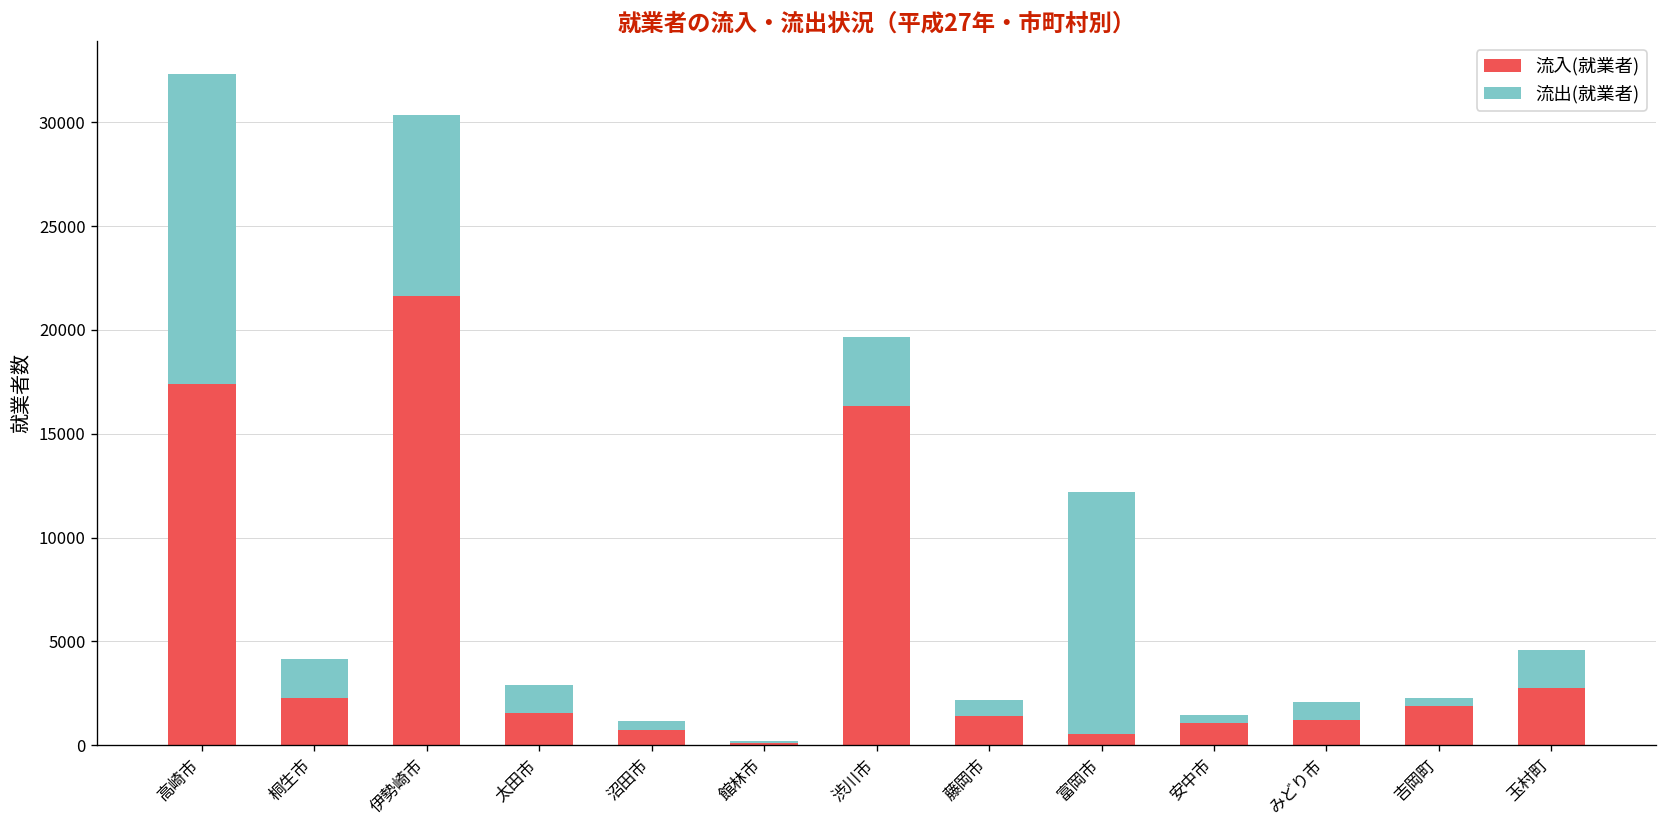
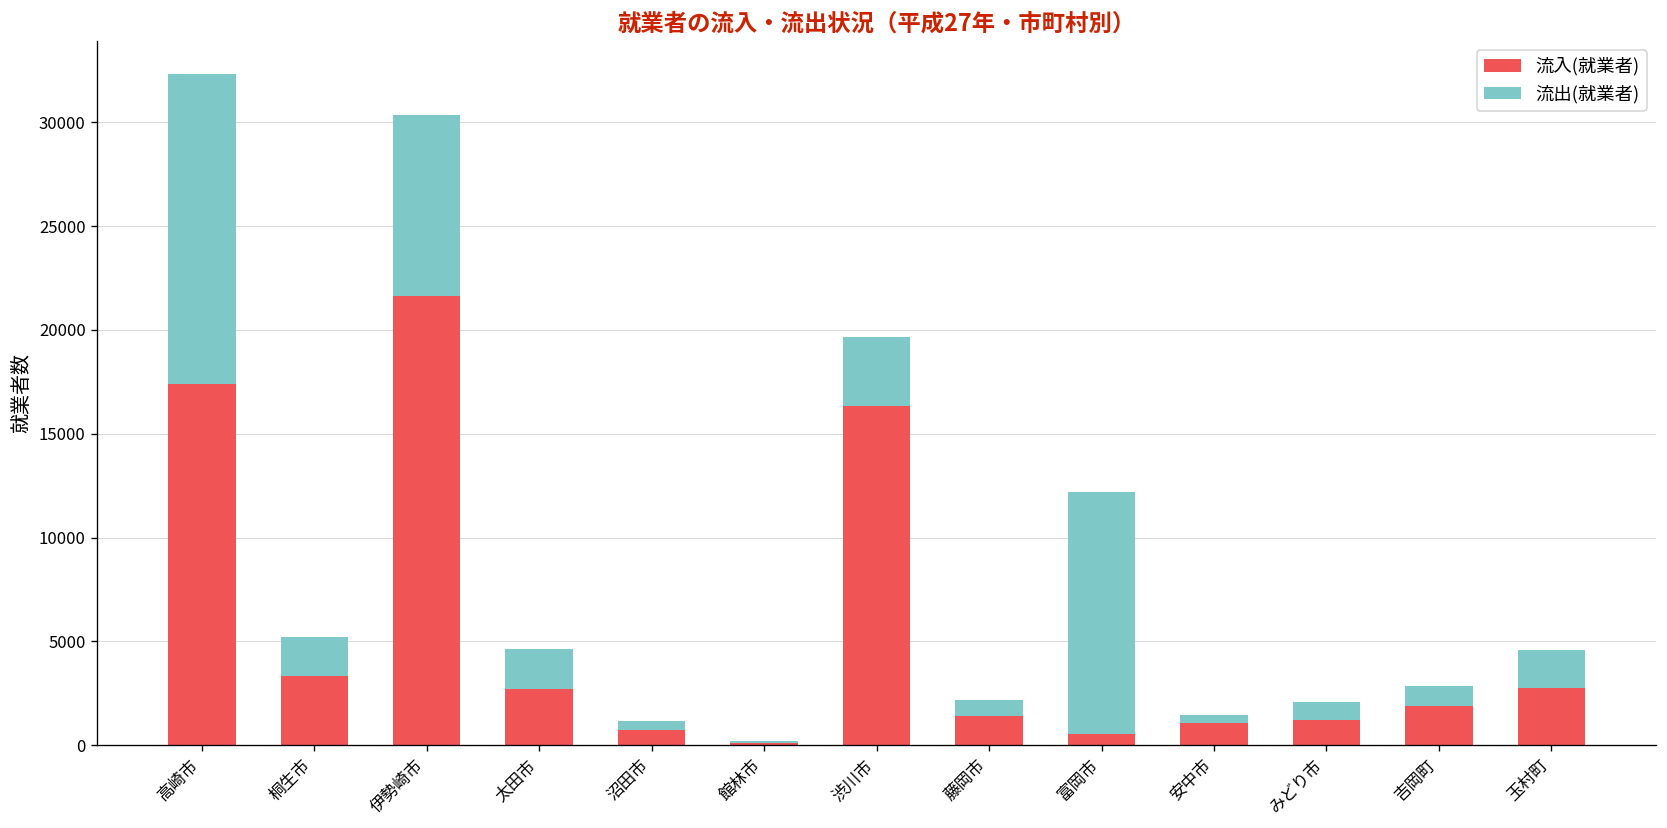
流入(就業者), 桐生市: 2300 -> 3300
流入(就業者), 太田市: 1500 -> 2700
流出(就業者), 太田市: 1400 -> 1900
流出(就業者), 吉岡町: 400 -> 1000
